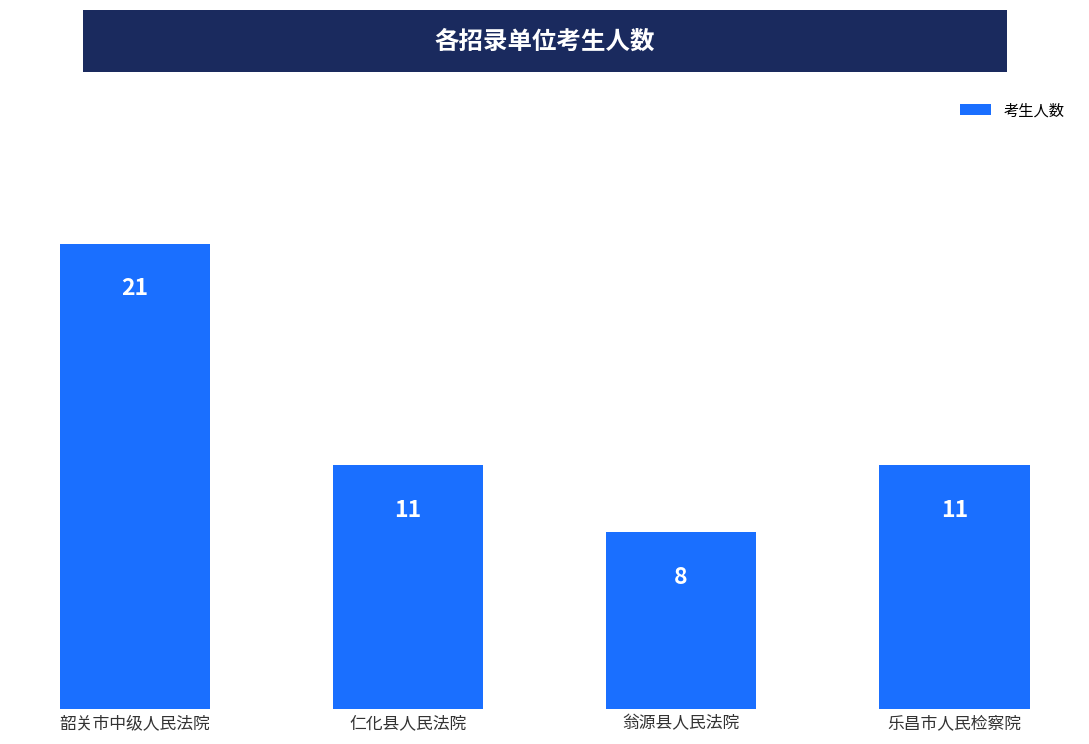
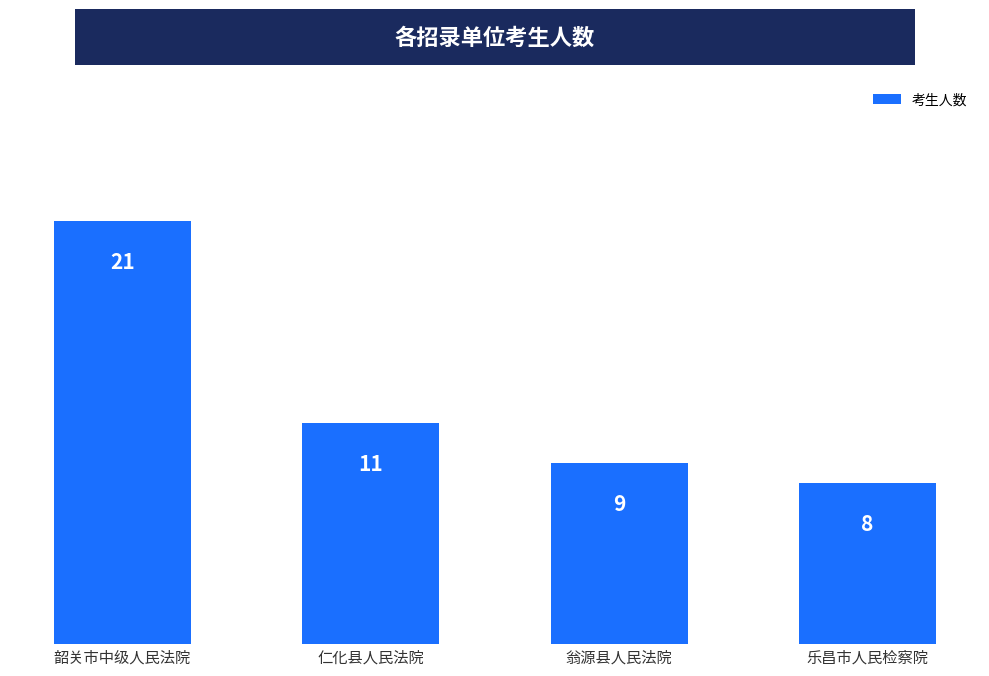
翁源县人民法院: 8 -> 9
乐昌市人民检察院: 11 -> 8
